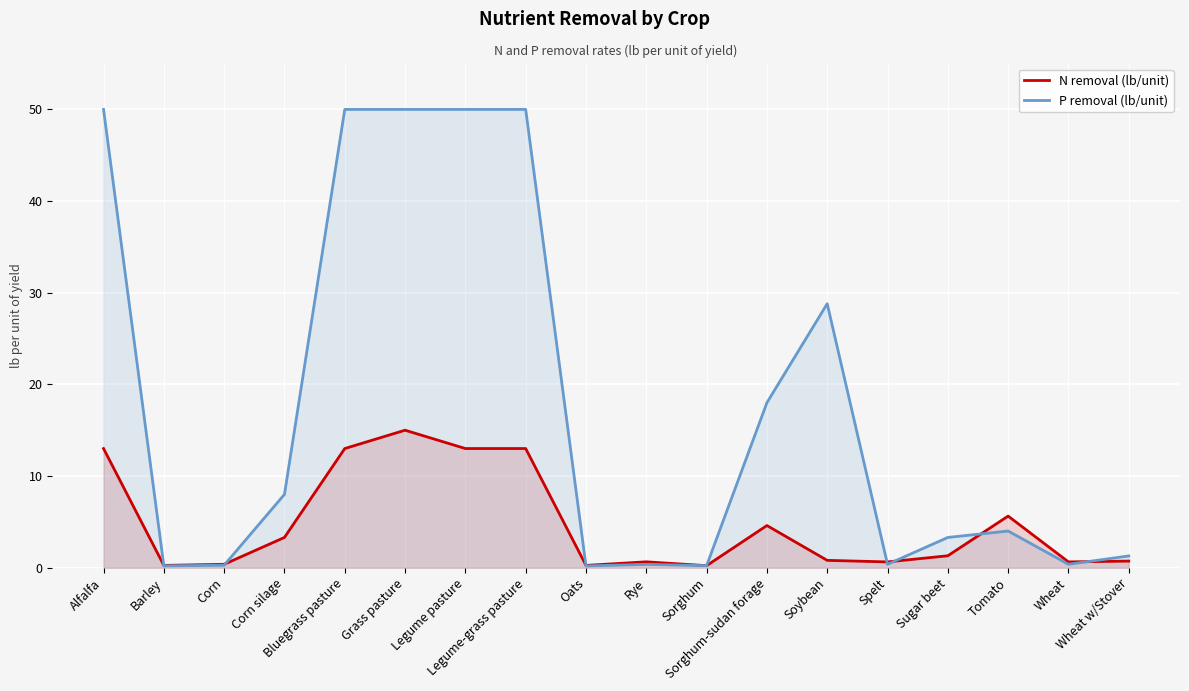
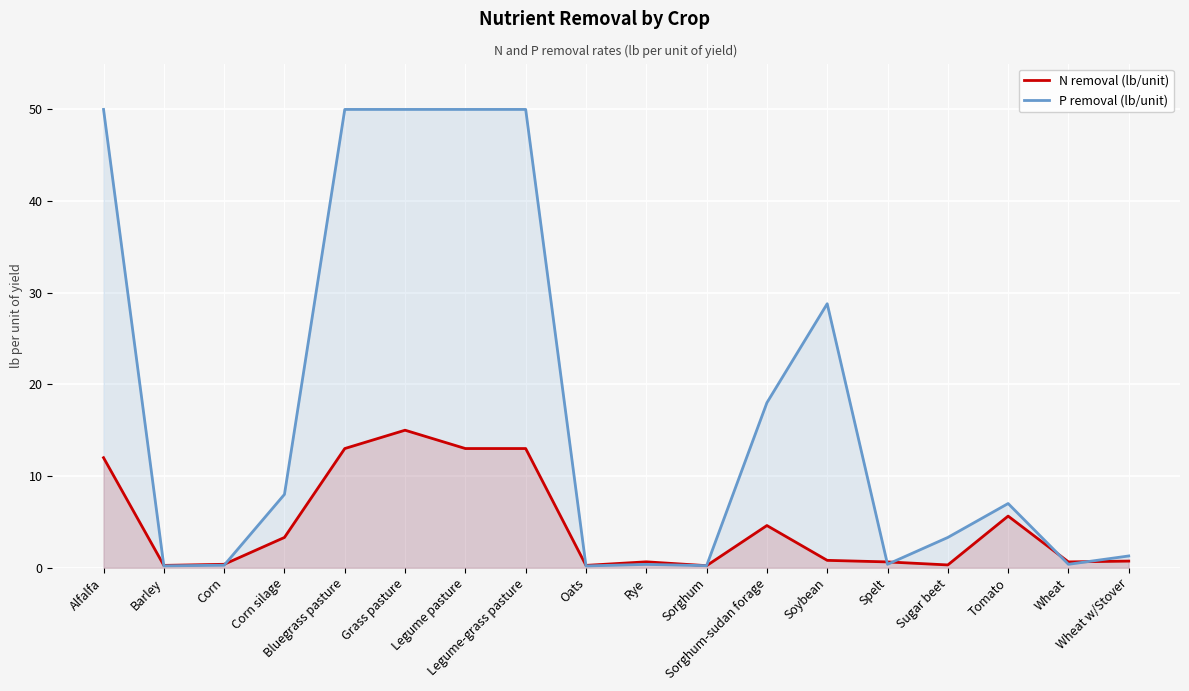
N removal (lb/unit), Alfalfa: 13 -> 12
N removal (lb/unit), Sugar beet: 1 -> 0
P removal (lb/unit), Tomato: 4 -> 7
